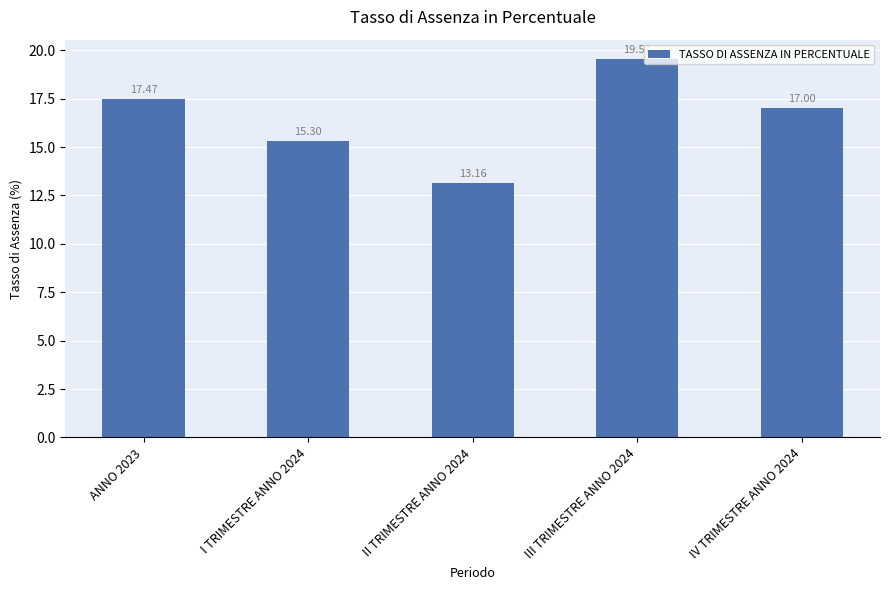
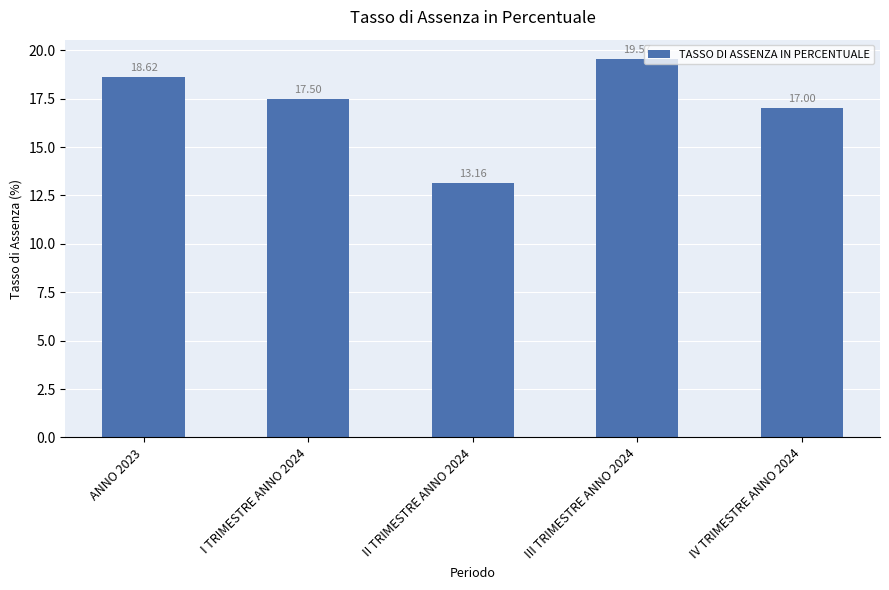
ANNO 2023: 17.47 -> 18.62
I TRIMESTRE ANNO 2024: 15.30 -> 17.50
